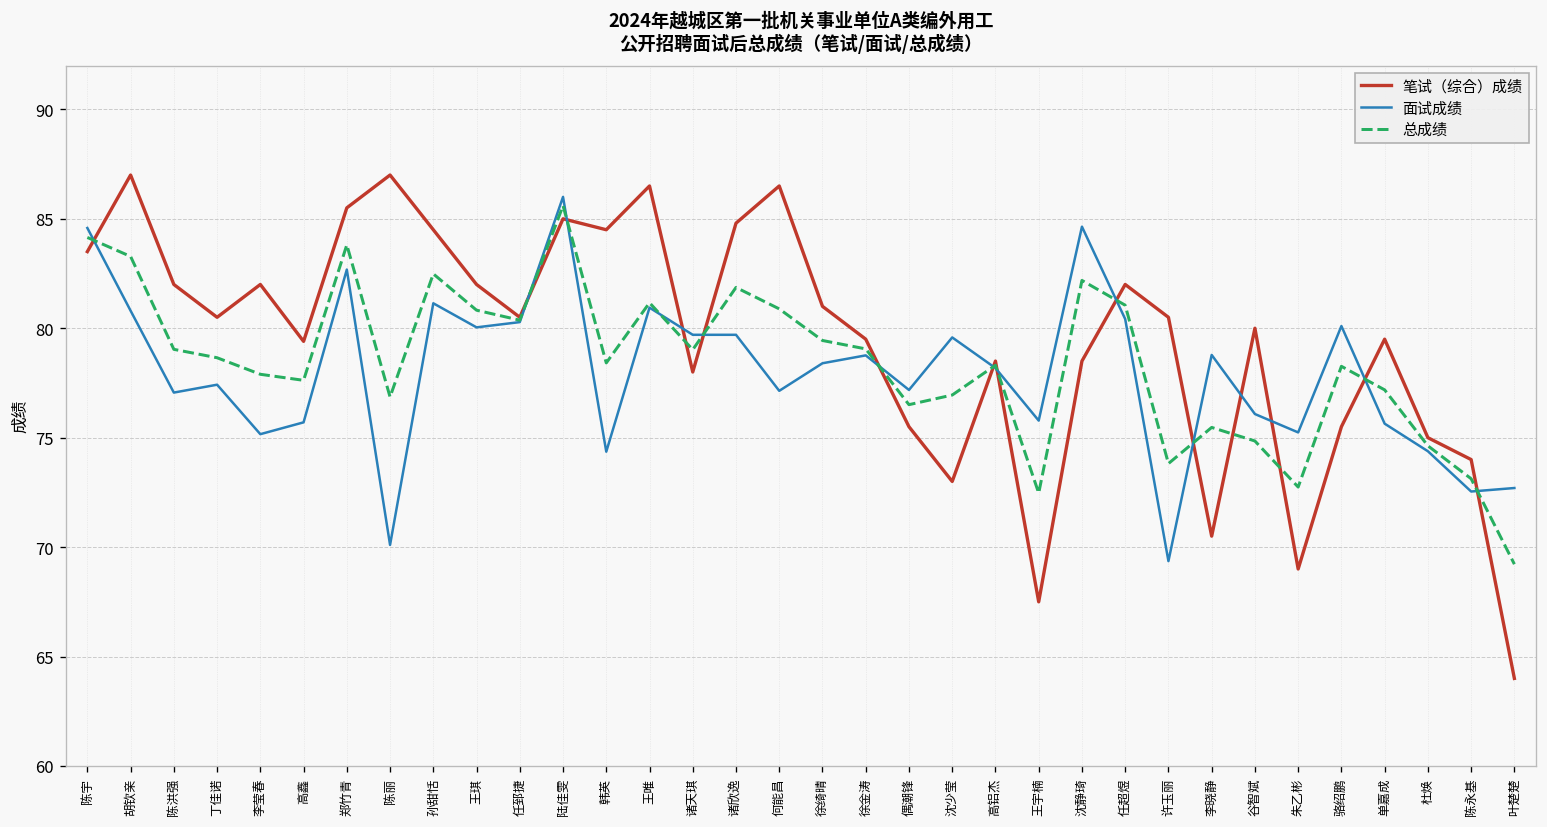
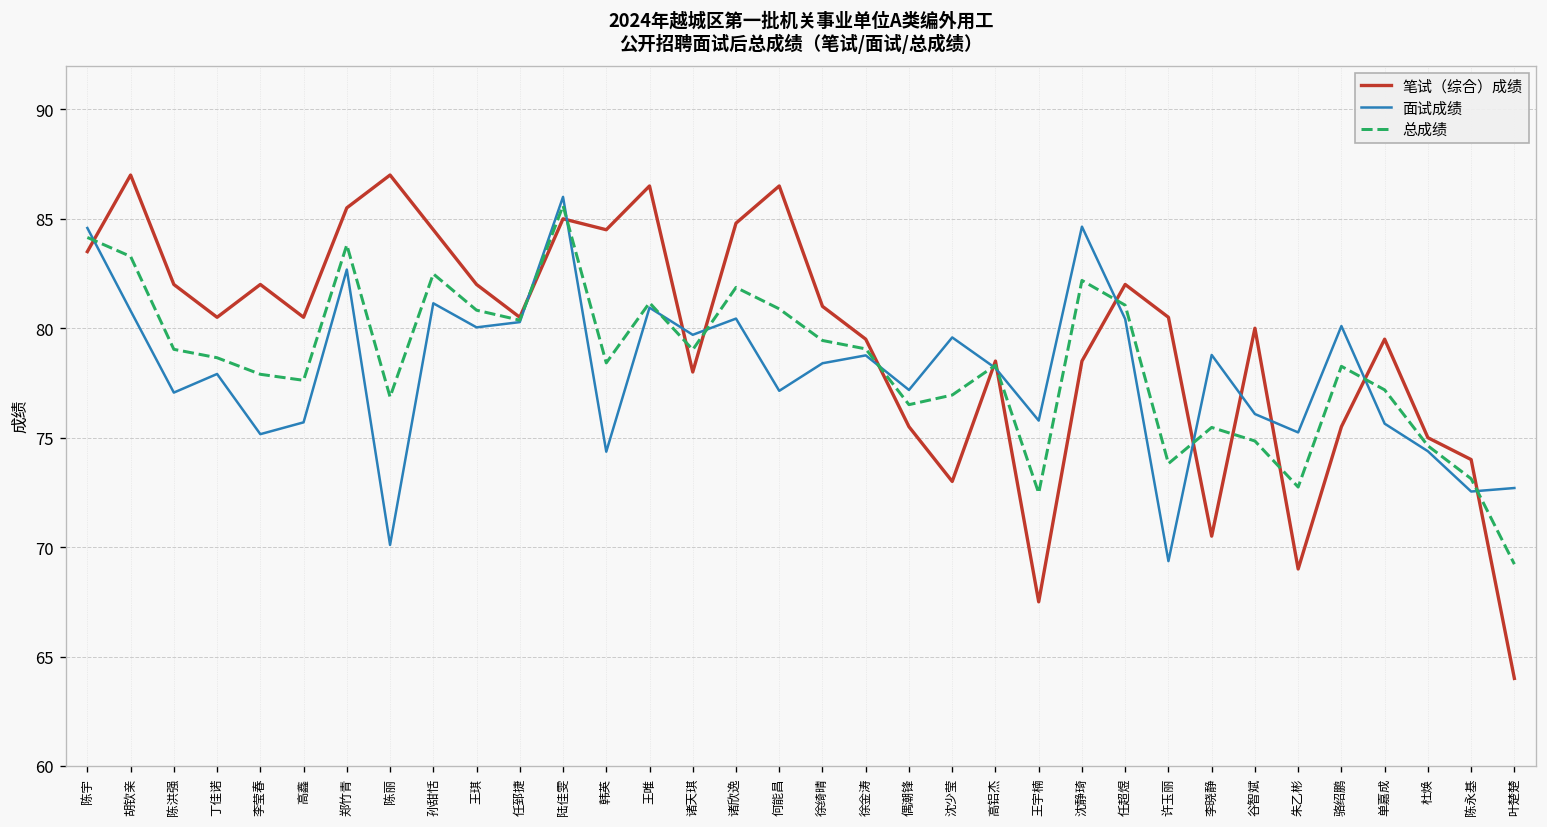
面试成绩, 丁佳诺: 77.4 -> 77.9
笔试（综合）成绩, 高鑫: 79.4 -> 80.5
面试成绩, 诸欣逸: 79.7 -> 80.4
